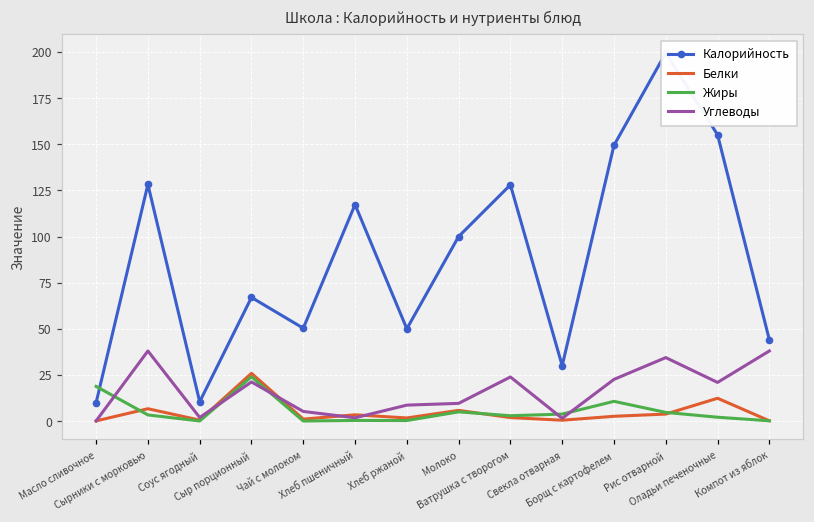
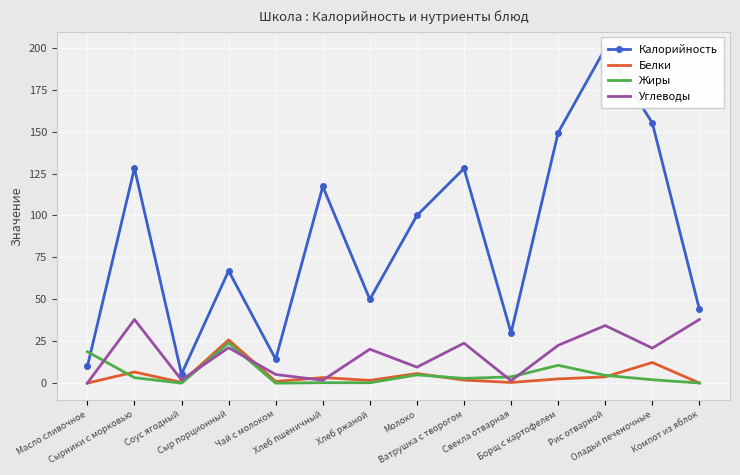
Калорийность, Соус ягодный: 10 -> 5
Калорийность, Чай с молоком: 50 -> 14
Углеводы, Хлеб ржаной: 9 -> 20
